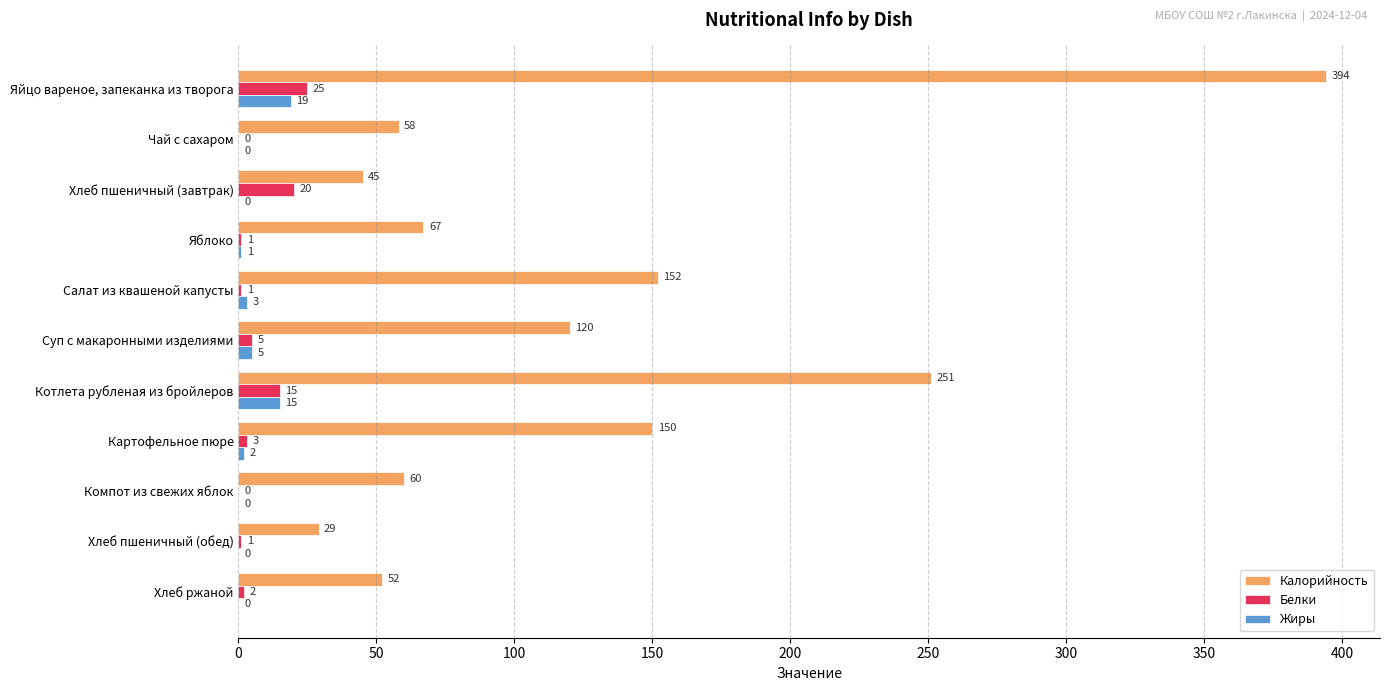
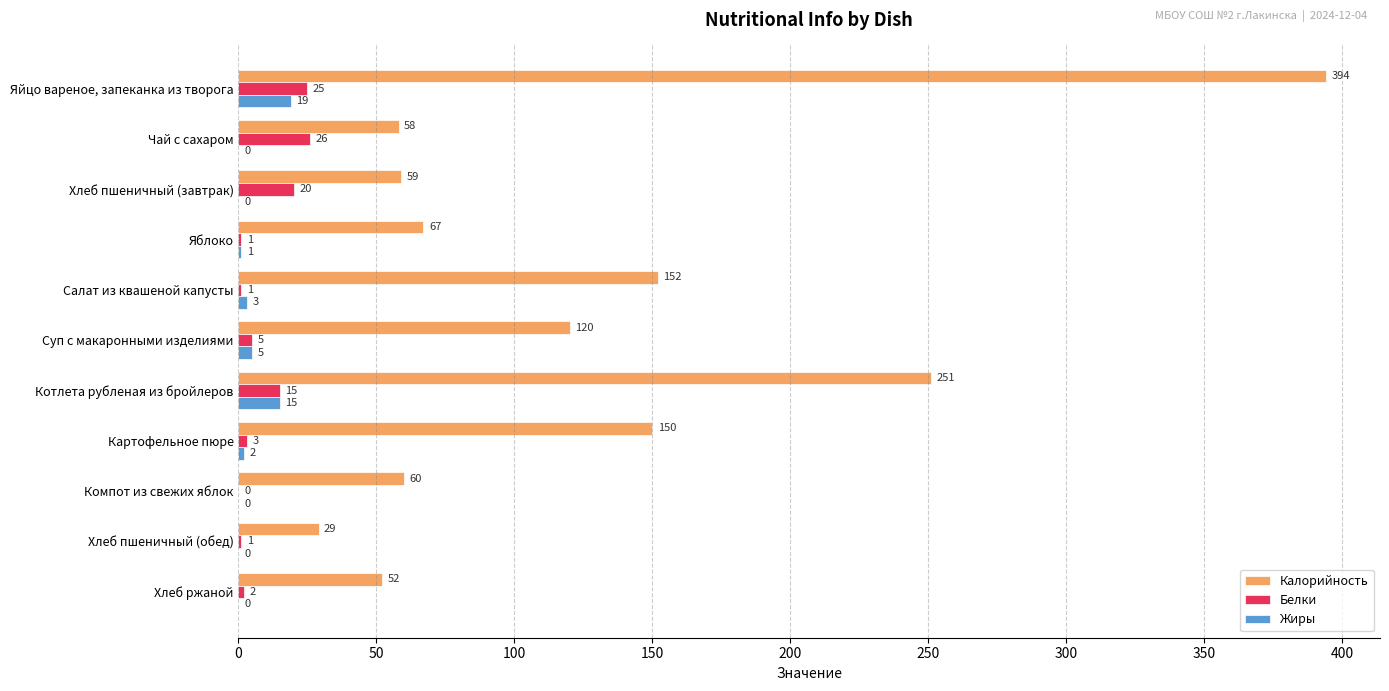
Белки, Чай с сахаром: 0 -> 26
Калорийность, Хлеб пшеничный (завтрак): 45 -> 59
